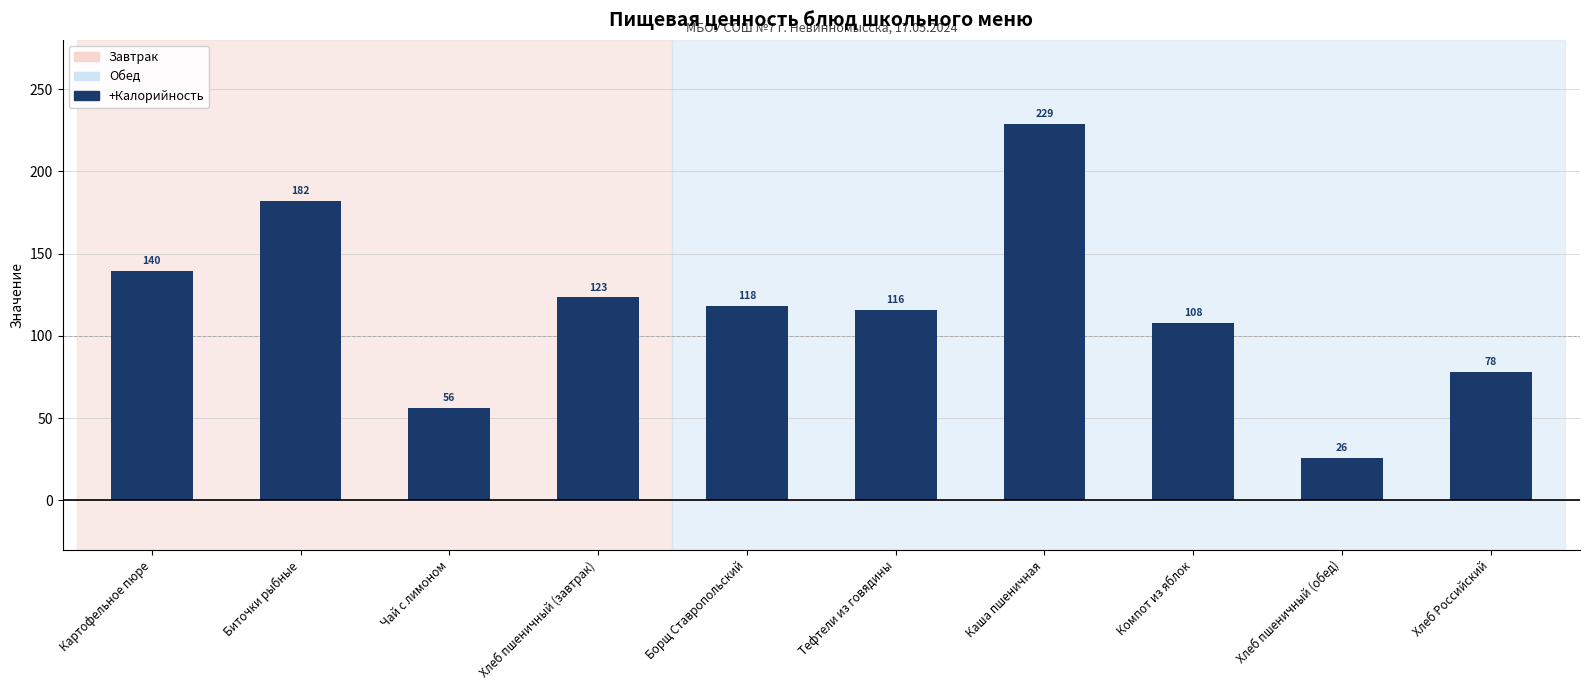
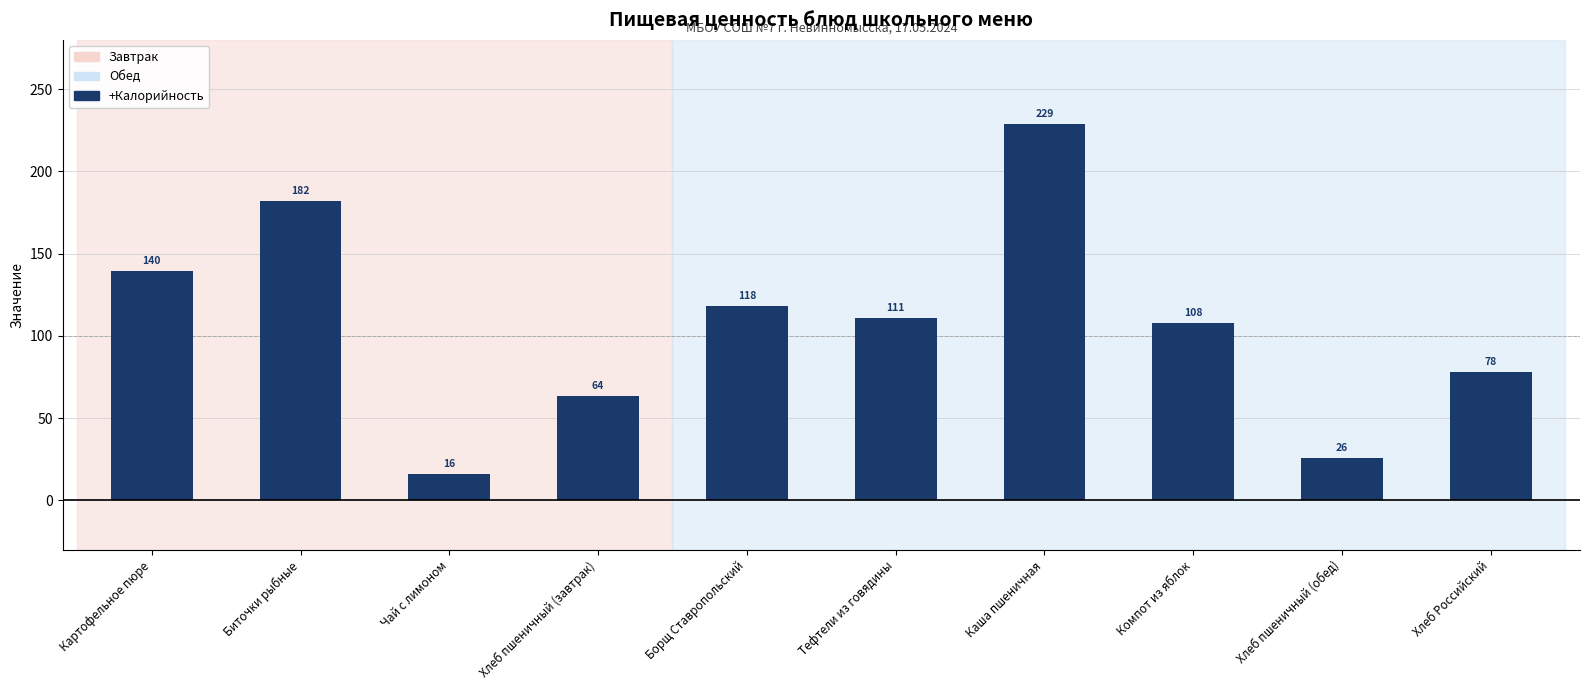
Чай с лимоном: 56 -> 16
Хлеб пшеничный (завтрак): 123 -> 64
Тефтели из говядины: 116 -> 111
